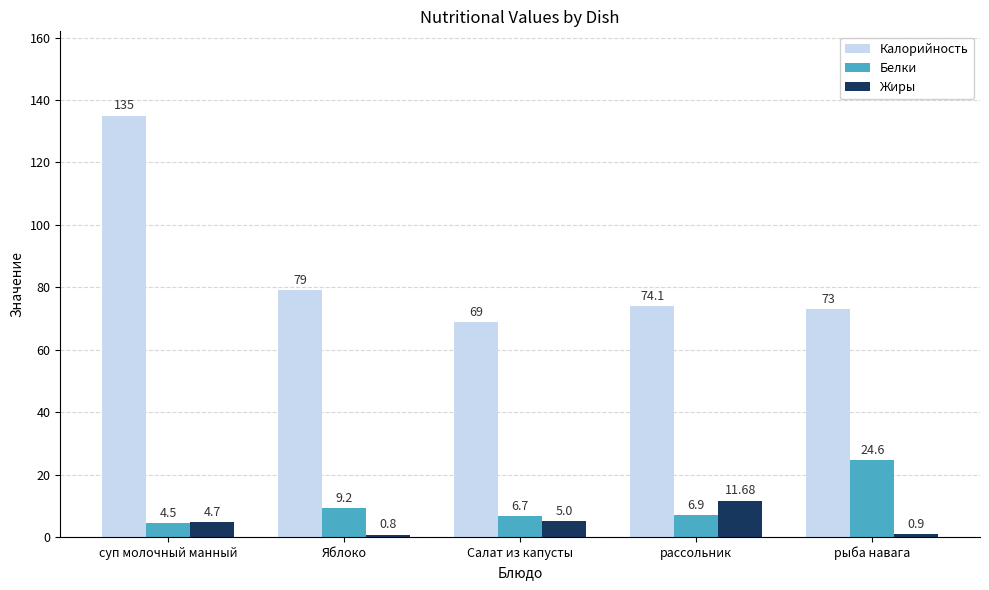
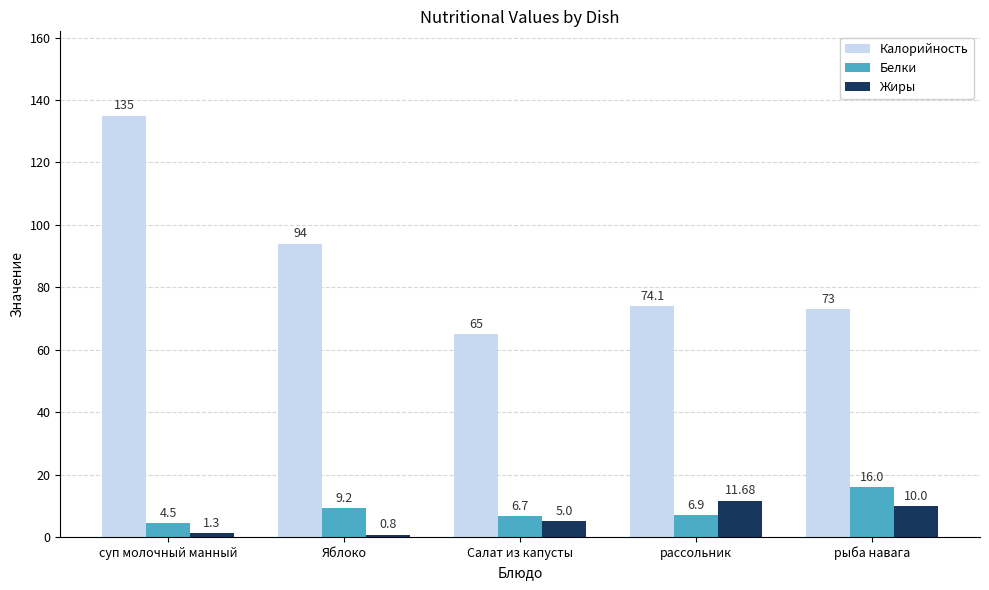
Жиры, суп молочный манный: 4.7 -> 1.3
Калорийность, Яблоко: 79 -> 94
Калорийность, Салат из капусты: 69 -> 65
Белки, рыба навага: 24.6 -> 16.0
Жиры, рыба навага: 0.9 -> 10.0
